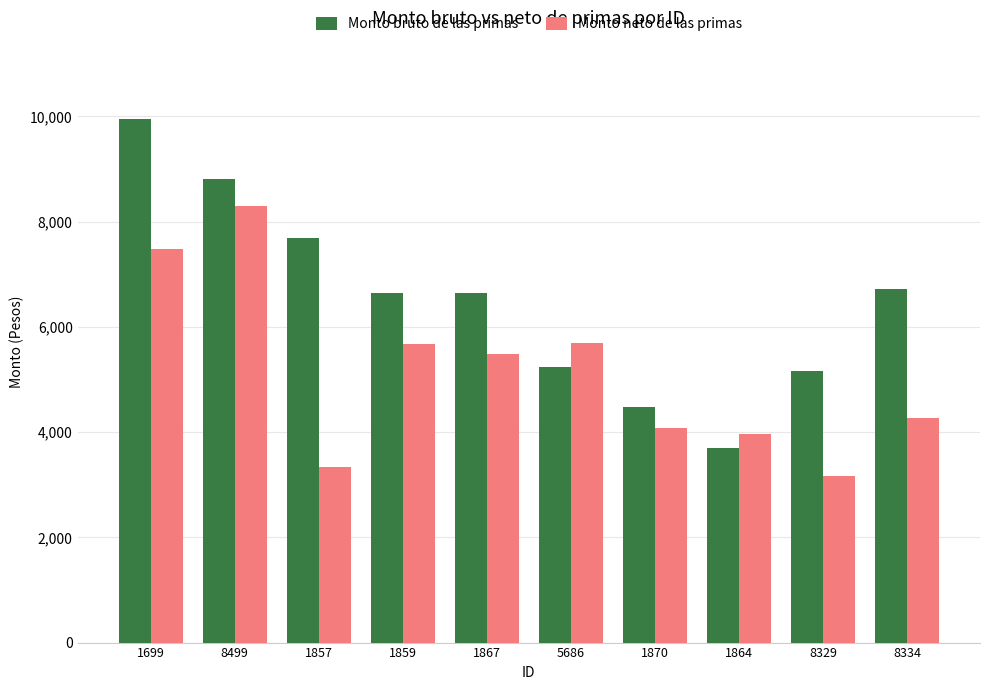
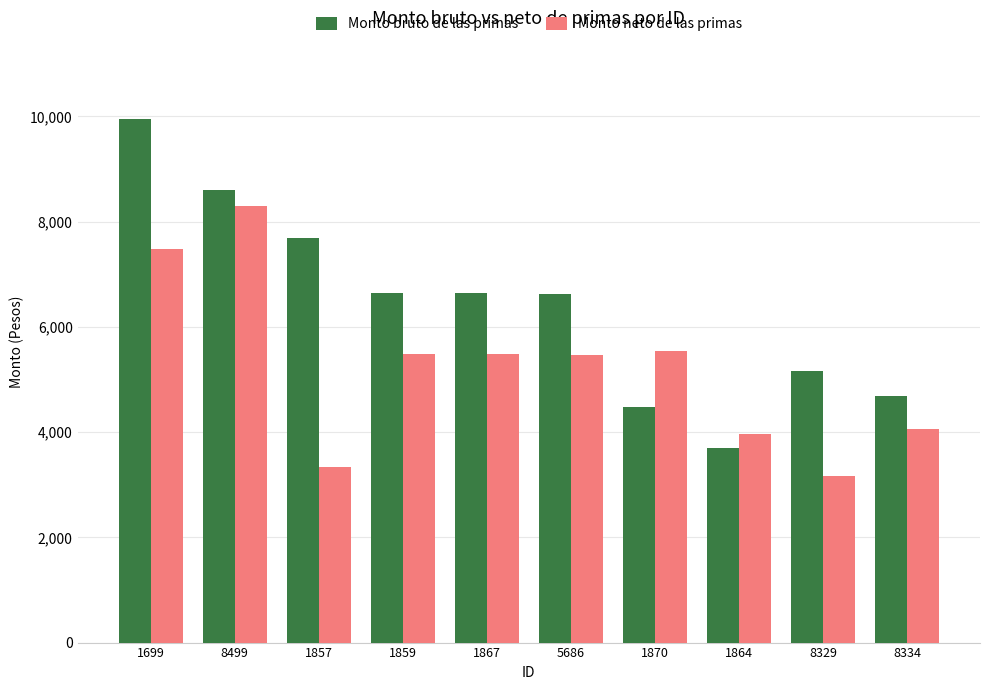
Monto bruto de las primas, 8499: 8,800 -> 8,600
Monto neto de las primas, 1859: 5,700 -> 5,500
Monto bruto de las primas, 5686: 5,200 -> 6,600
Monto neto de las primas, 5686: 5,700 -> 5,500
Monto neto de las primas, 1870: 4,100 -> 5,500
Monto bruto de las primas, 8334: 6,700 -> 4,700
Monto neto de las primas, 8334: 4,300 -> 4,100
